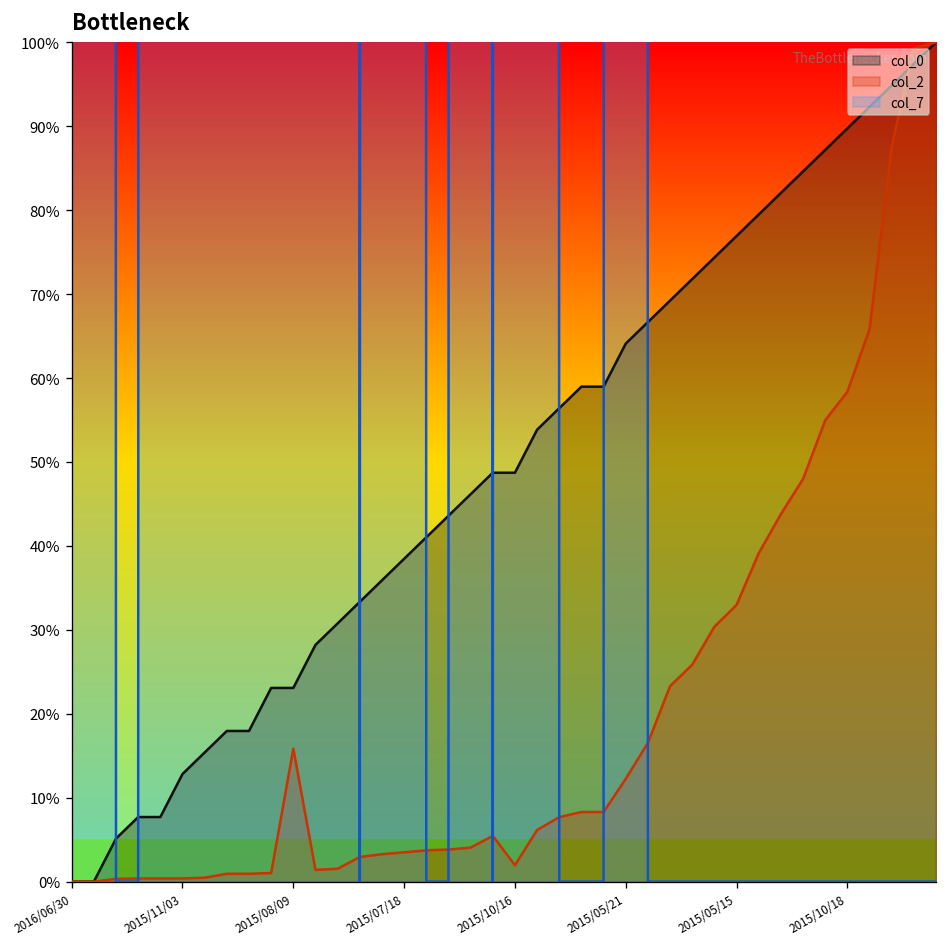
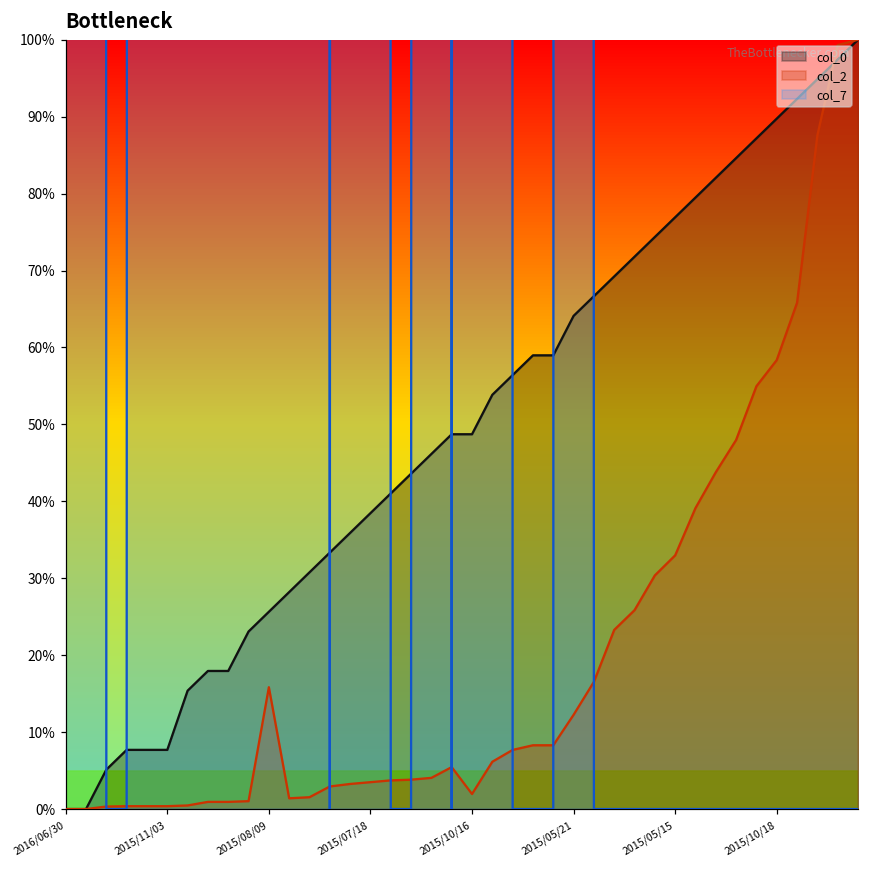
col_0, 2015/11/03: 13% -> 8%
col_0, 2015/08/09: 23% -> 26%
